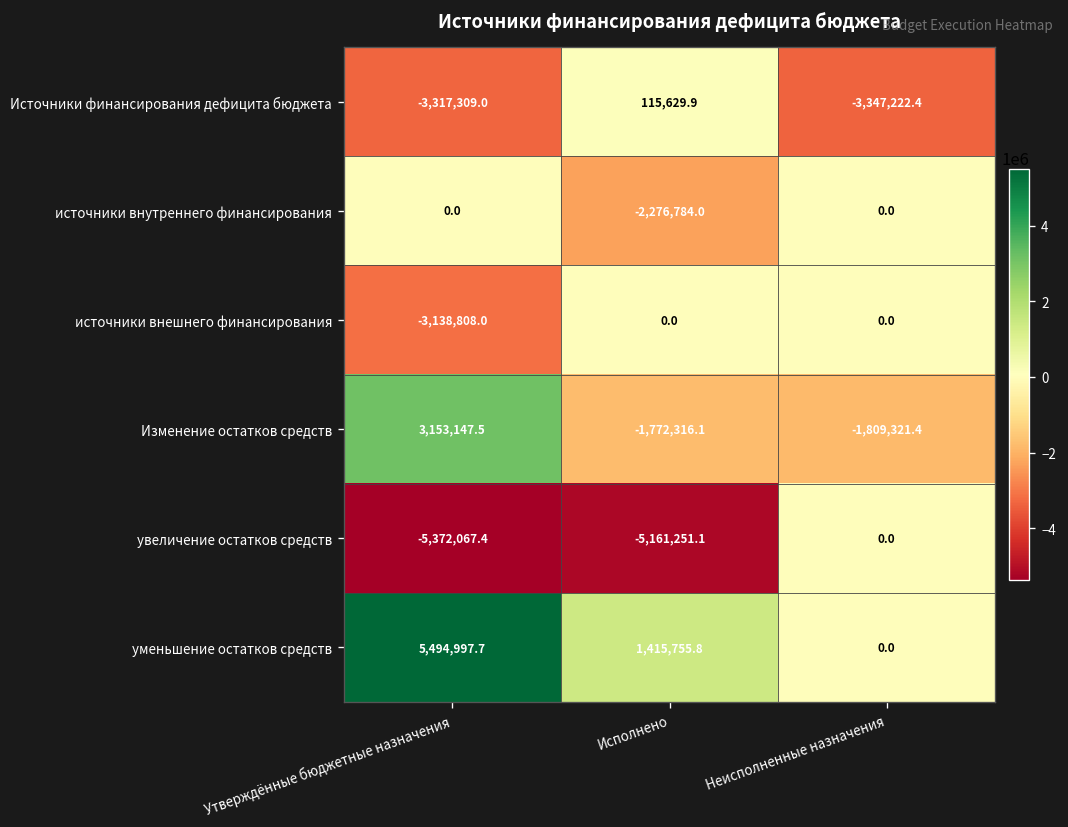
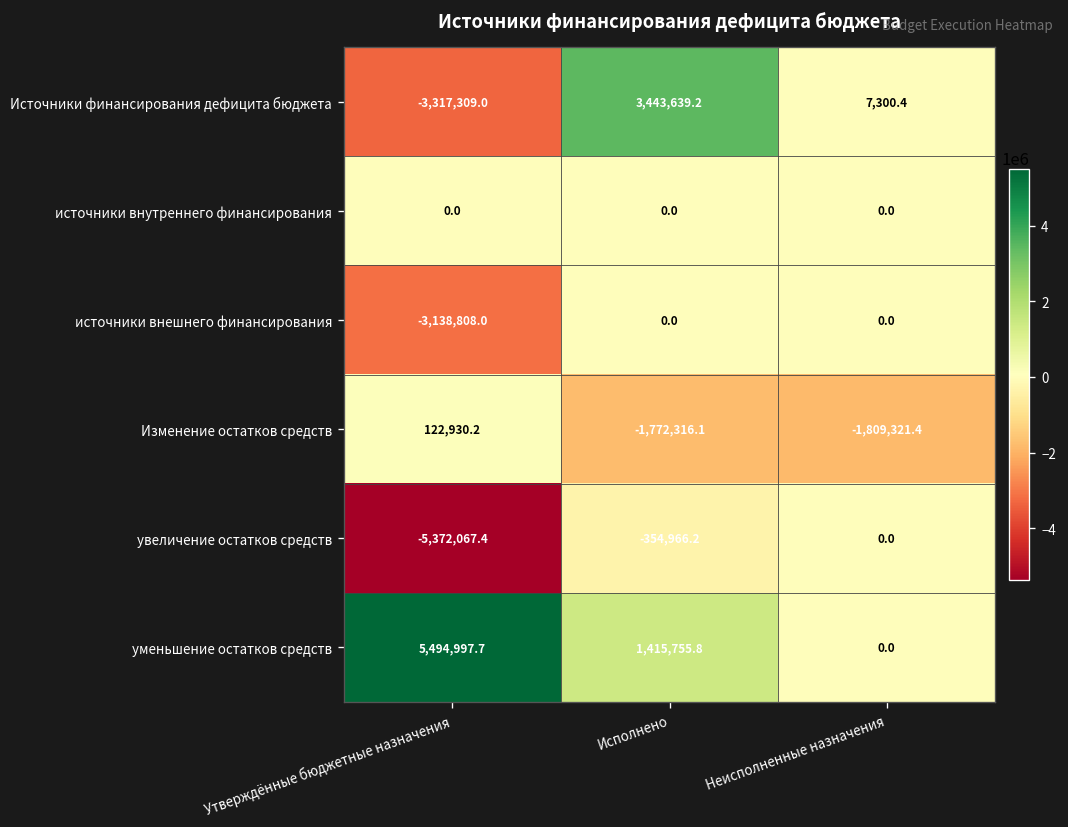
Источники финансирования дефицита бюджета, Исполнено: 115,629.9 -> 3,443,639.2
Источники финансирования дефицита бюджета, Неисполненные назначения: -3,347,222.4 -> 7,300.4
источники внутреннего финансирования, Исполнено: -2,276,784.0 -> 0.0
Изменение остатков средств, Утверждённые бюджетные назначения: 3,153,147.5 -> 122,930.2
увеличение остатков средств, Исполнено: -5,161,251.1 -> -354,966.2
